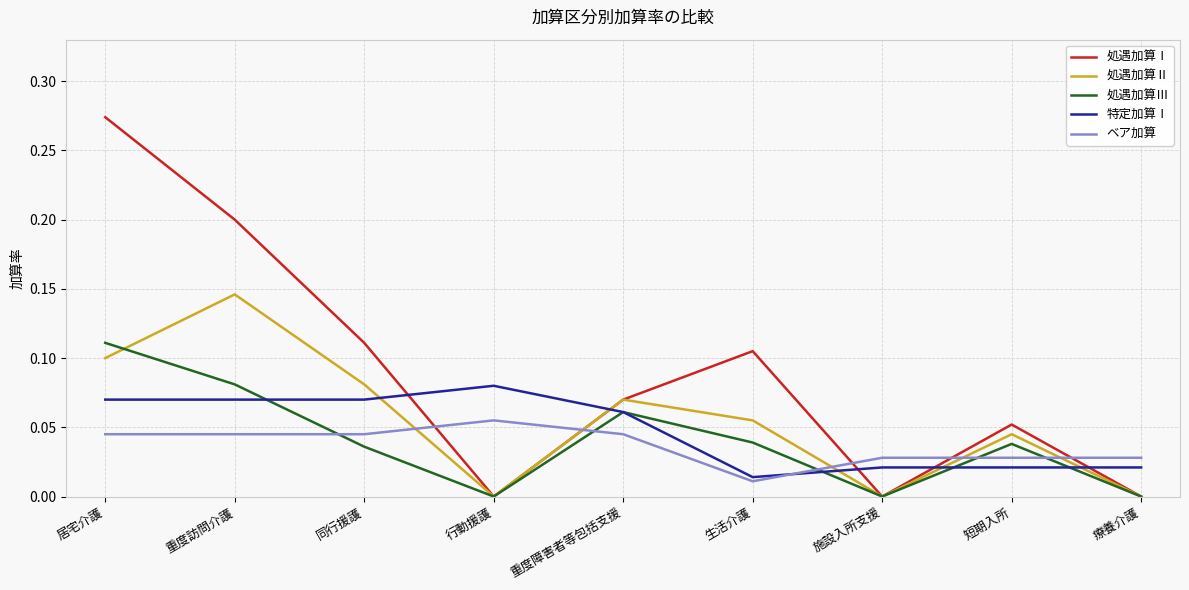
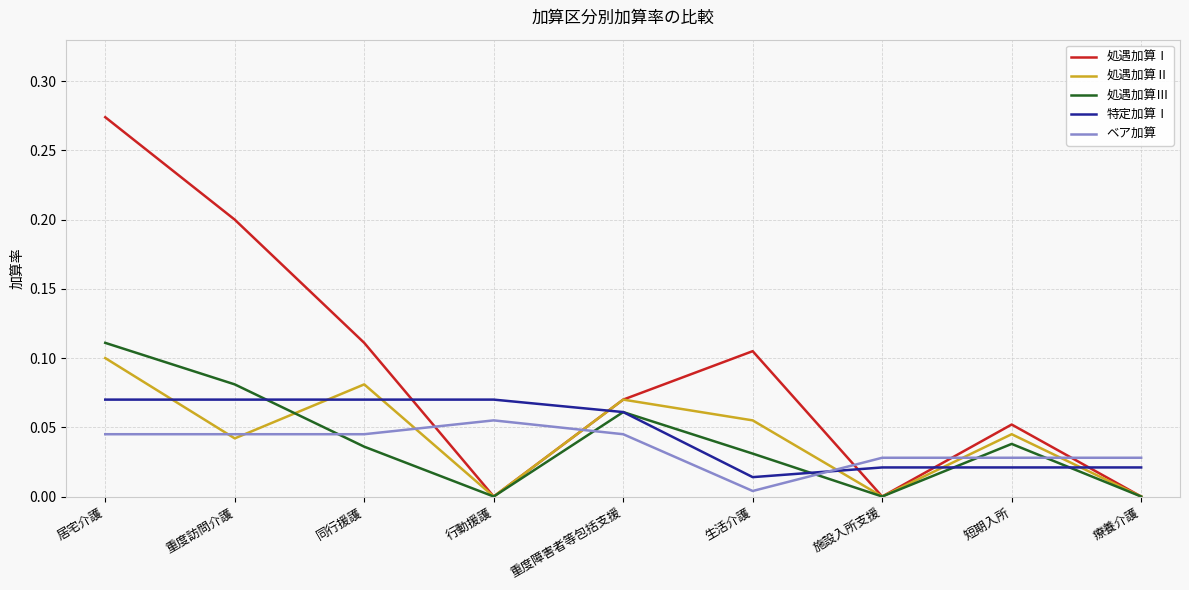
処遇加算Ⅱ, 重度訪問介護: 0.146 -> 0.042
特定加算Ⅰ, 行動援護: 0.08 -> 0.07
処遇加算Ⅲ, 生活介護: 0.039 -> 0.031
ベア加算, 生活介護: 0.011 -> 0.004
